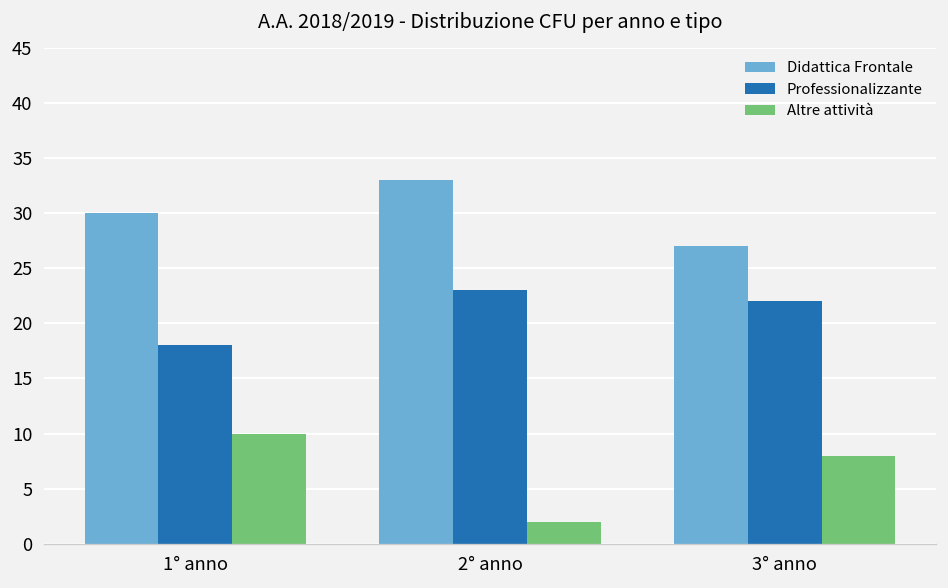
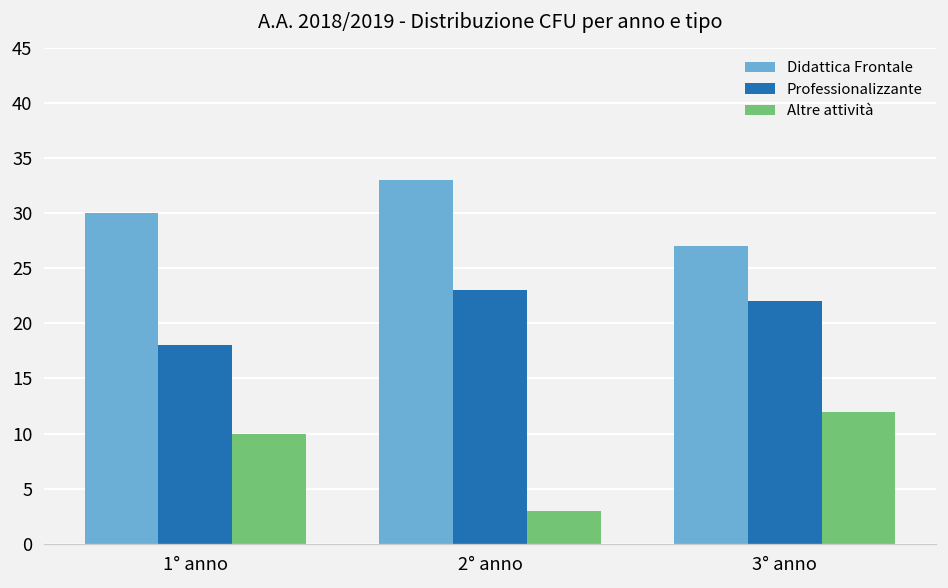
Altre attività, 2° anno: 2 -> 3
Altre attività, 3° anno: 8 -> 12
